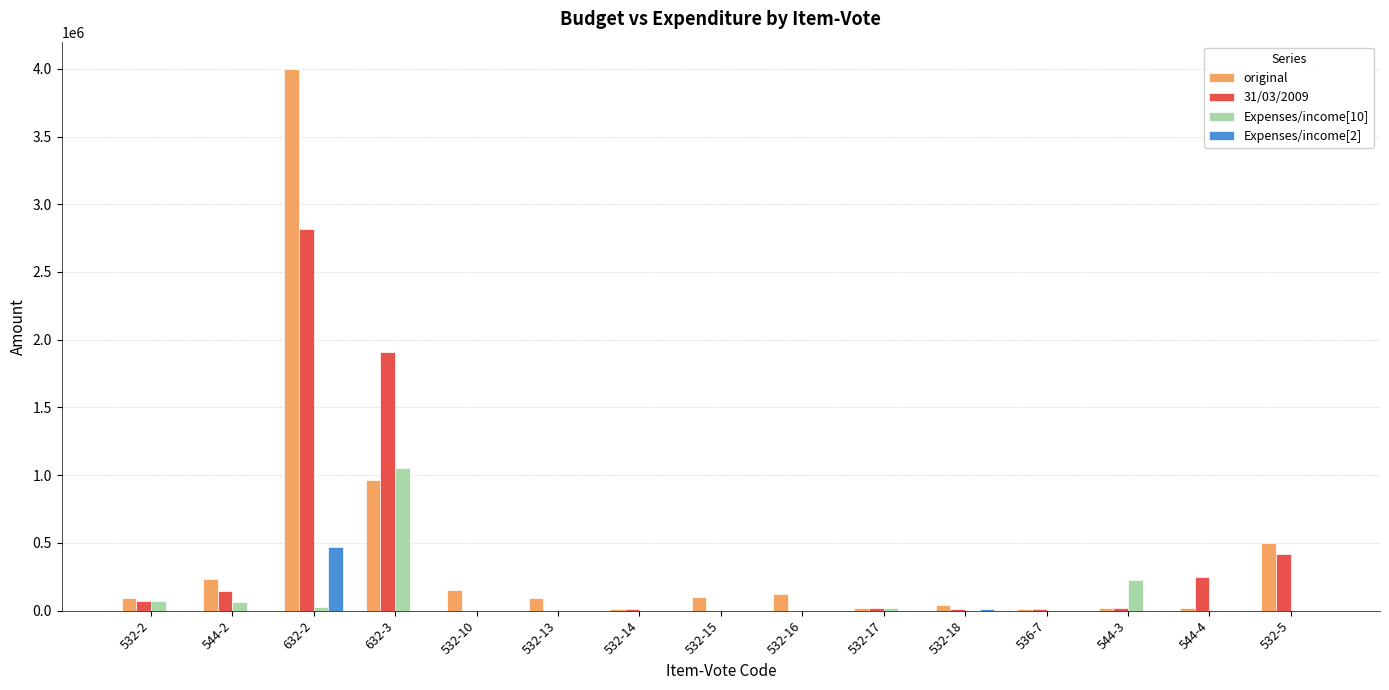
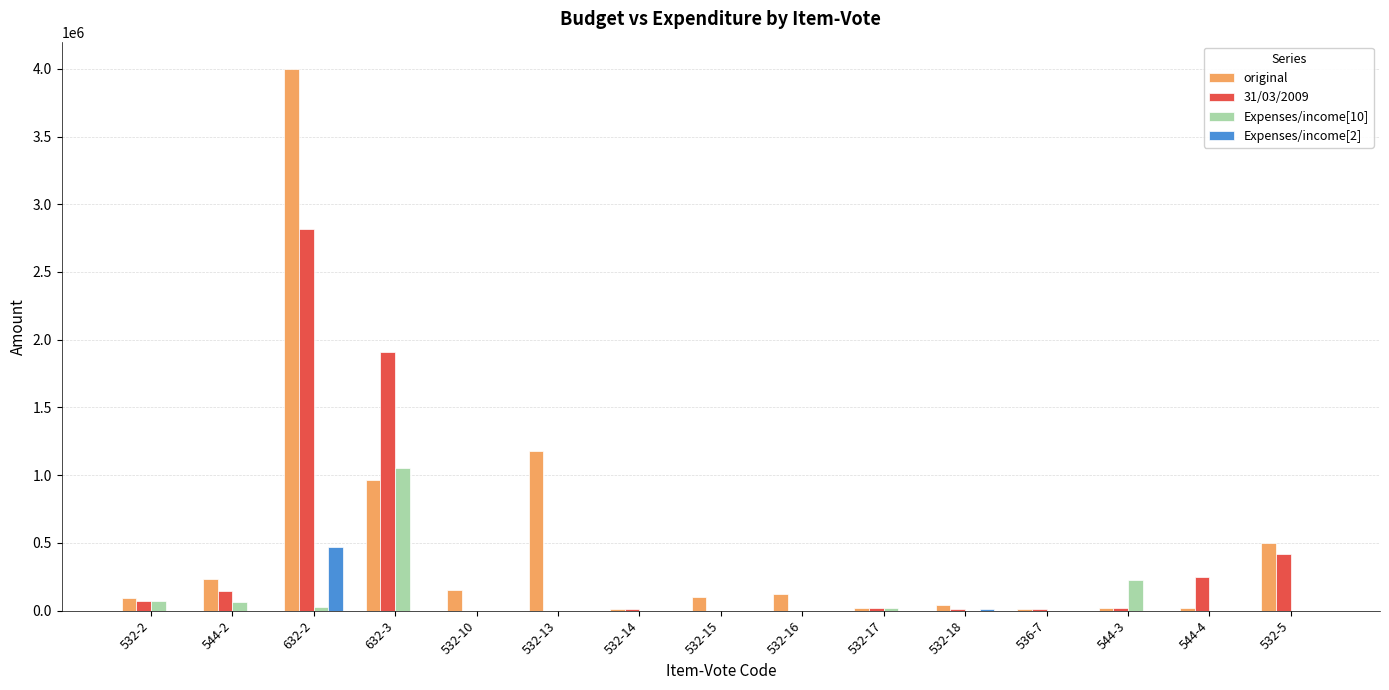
original, 532-13: 90000 -> 1180000
